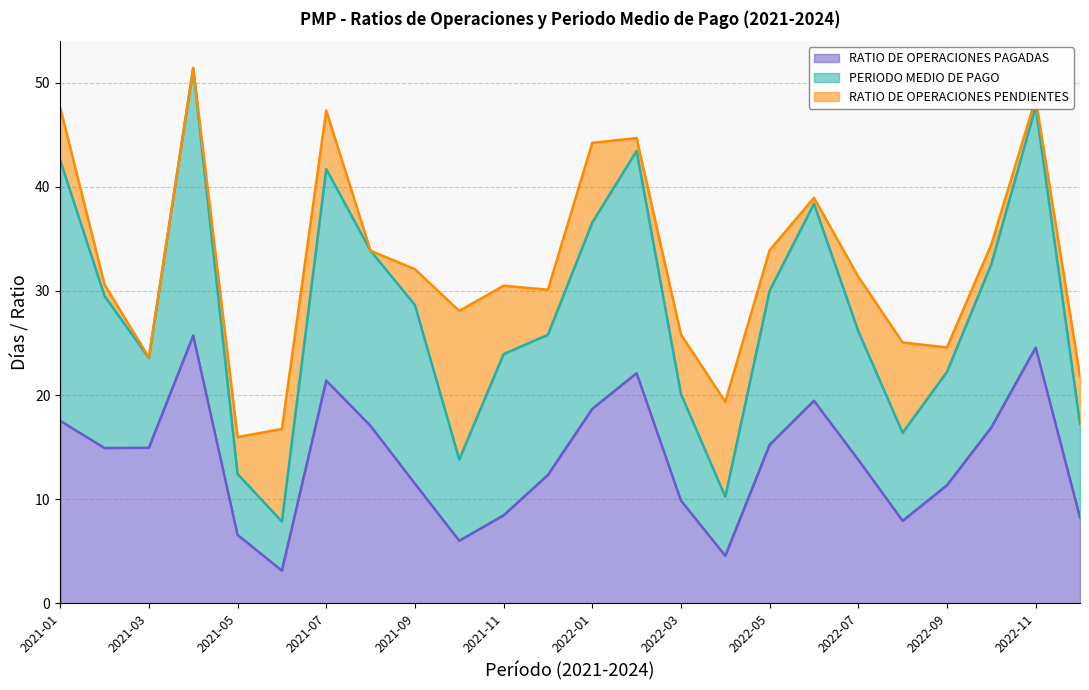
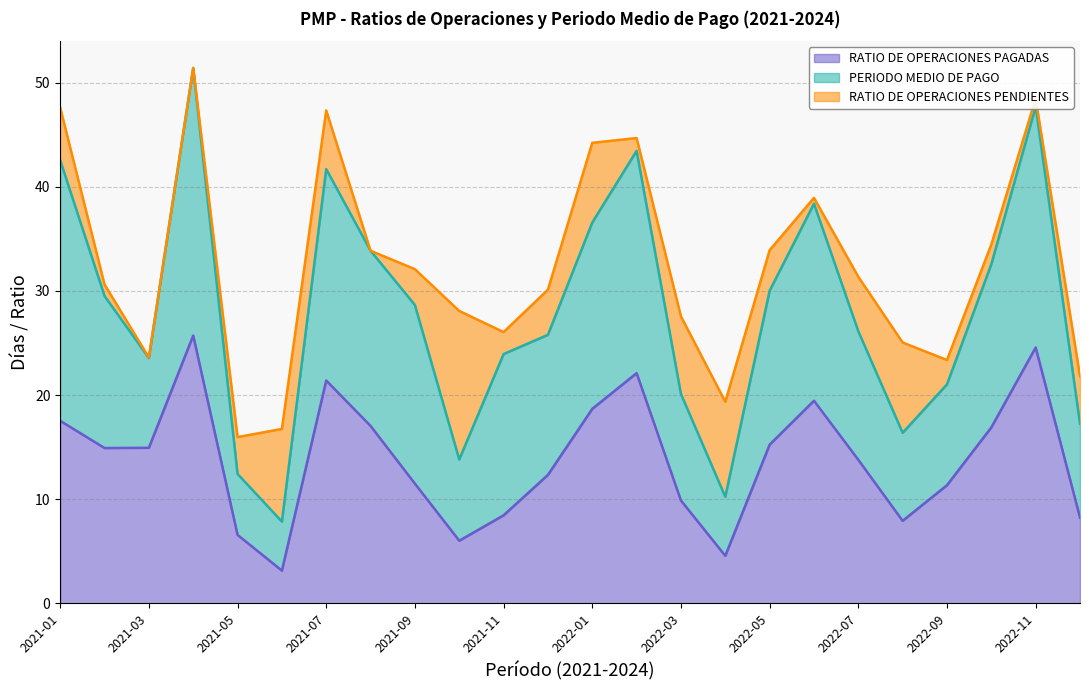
RATIO DE OPERACIONES PENDIENTES, 2021-11: 6.6 -> 2.1
RATIO DE OPERACIONES PENDIENTES, 2022-03: 5.7 -> 7.4
PERIODO MEDIO DE PAGO, 2022-09: 10.9 -> 9.7
